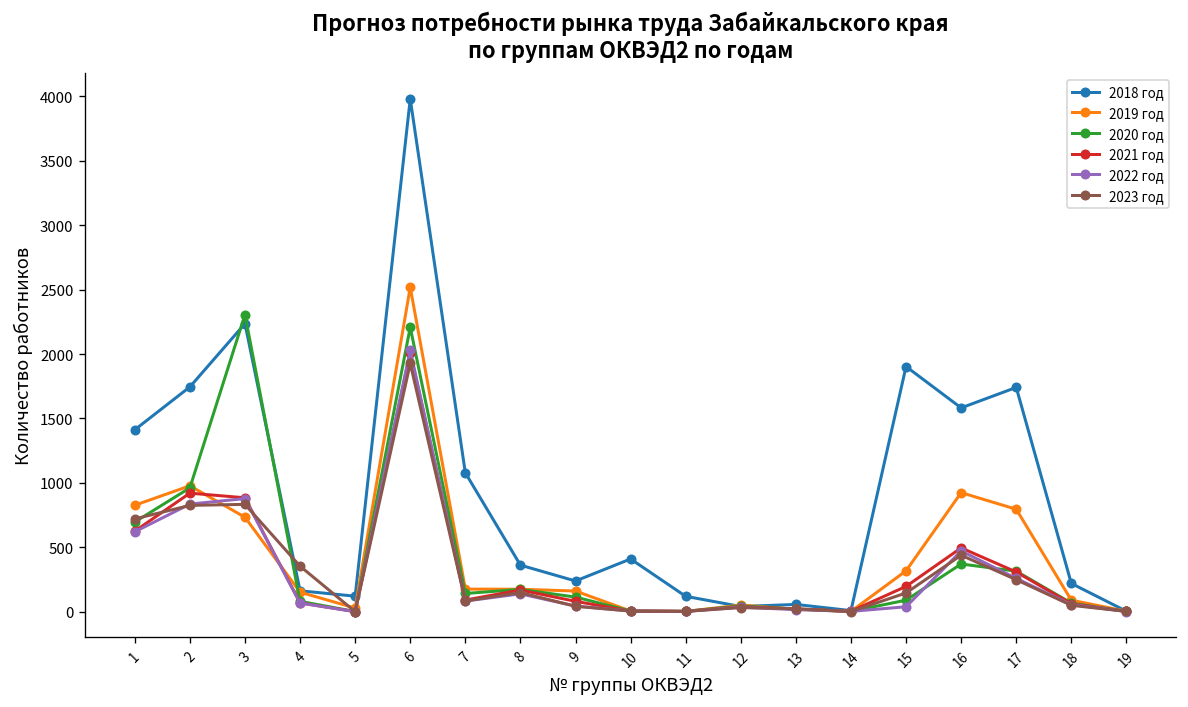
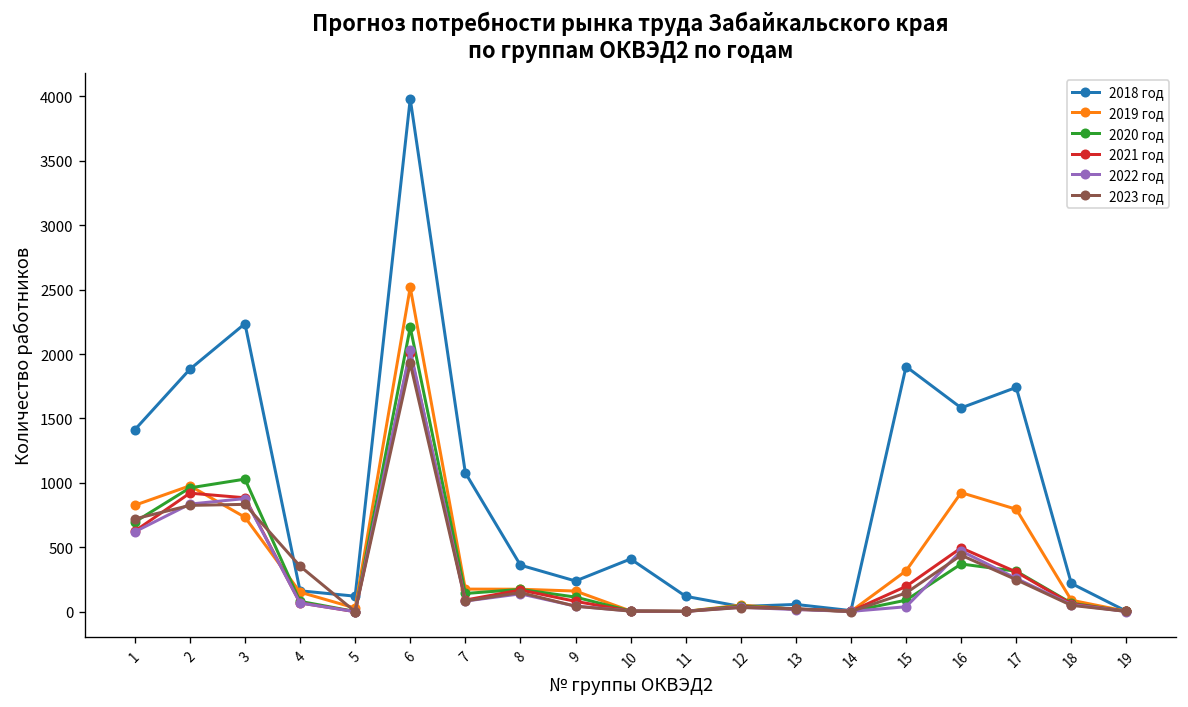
2018 год, 2: 1750 -> 1880
2020 год, 3: 2310 -> 1030
